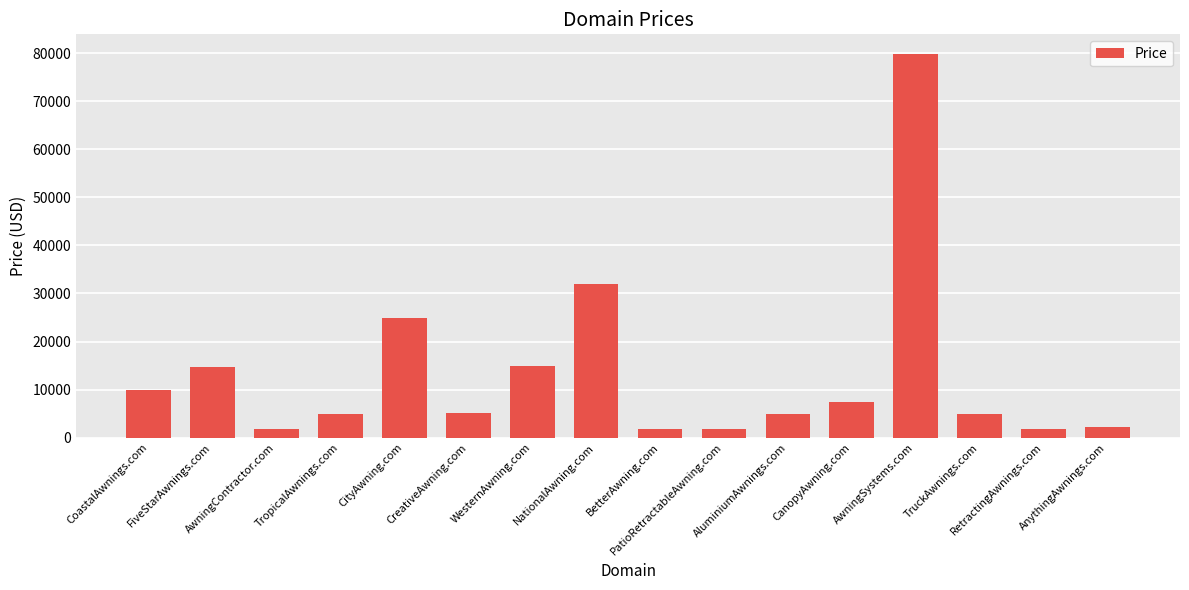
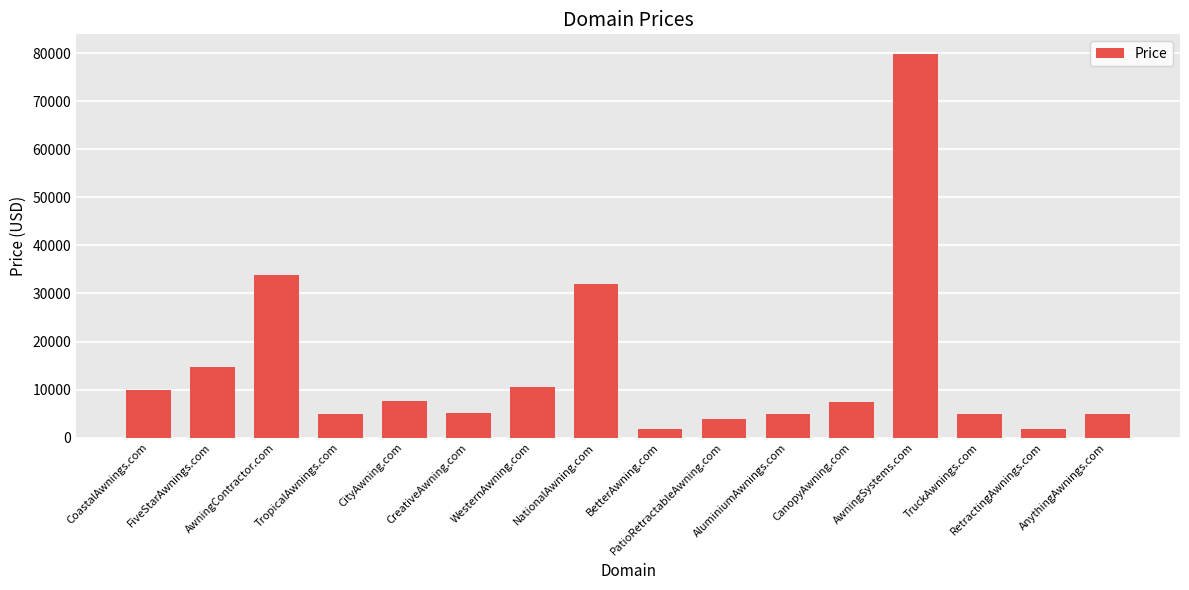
AwningContractor.com: 2000 -> 34000
CityAwning.com: 25000 -> 8000
WesternAwning.com: 15000 -> 10000
PatioRetractableAwning.com: 2000 -> 4000
AnythingAwnings.com: 2000 -> 5000
